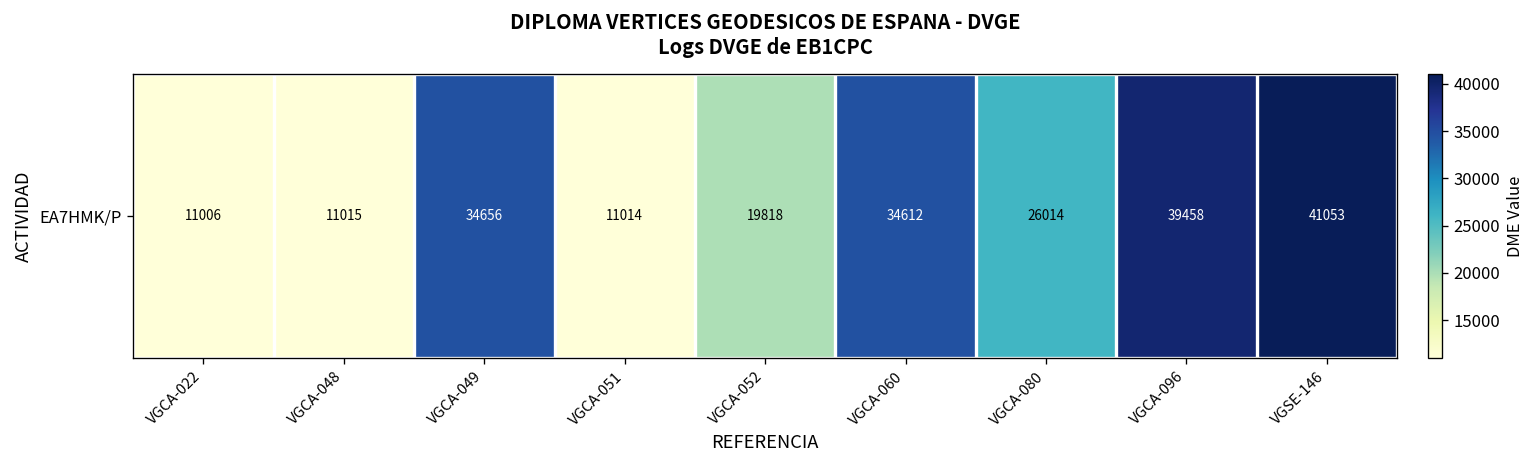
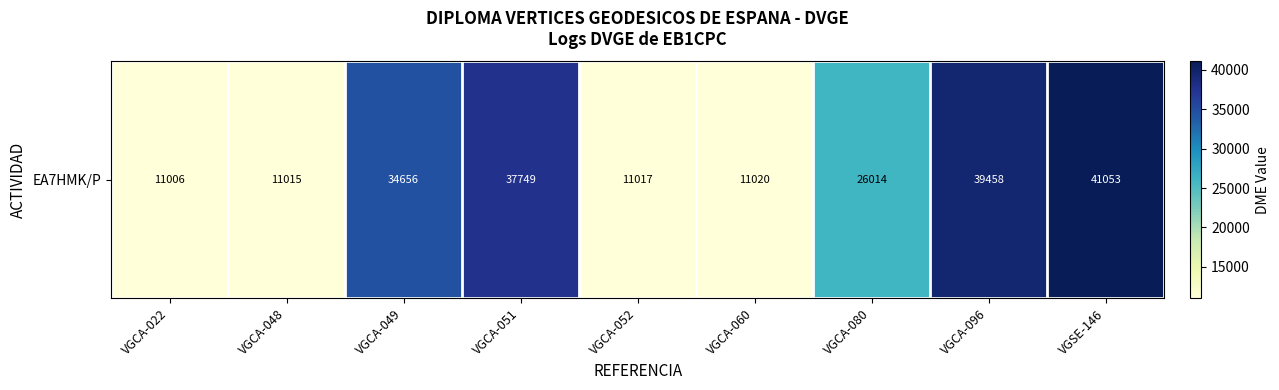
EA7HMK/P, VGCA-051: 11014 -> 37749
EA7HMK/P, VGCA-052: 19818 -> 11017
EA7HMK/P, VGCA-060: 34612 -> 11020
